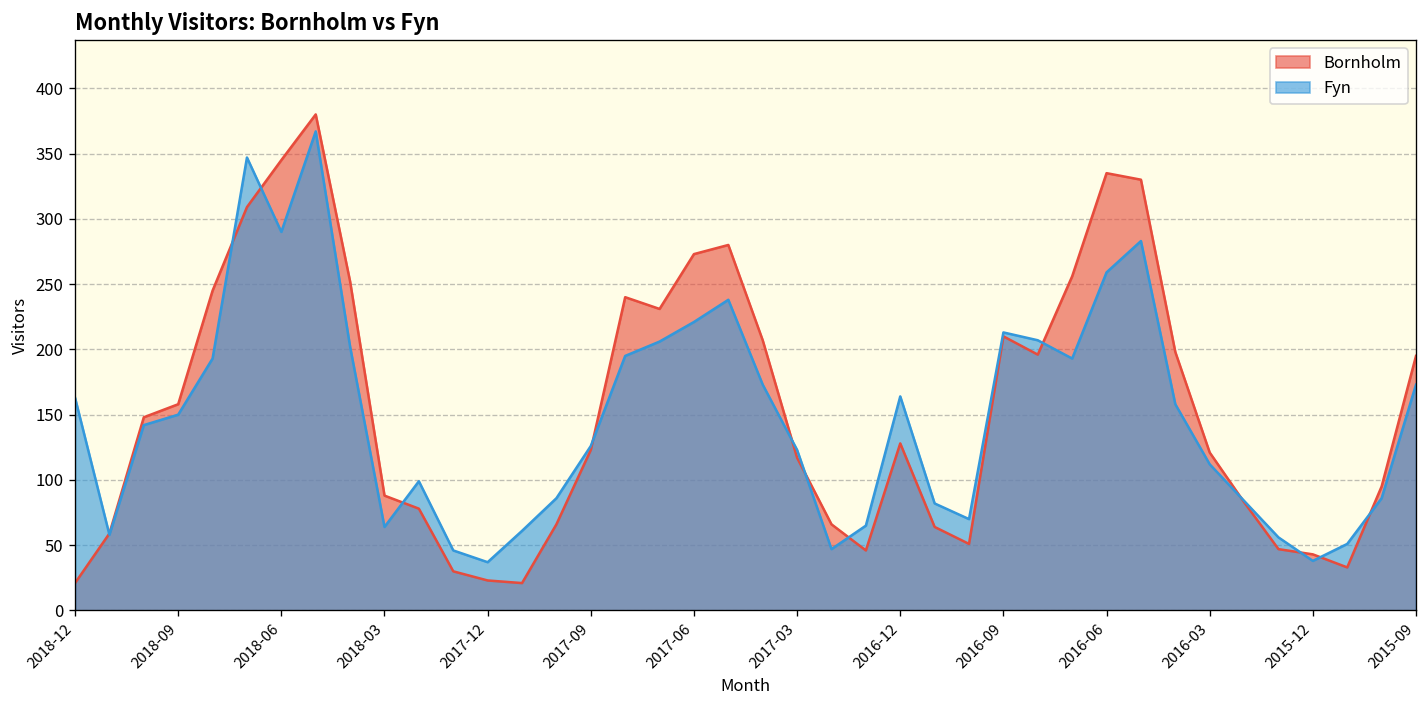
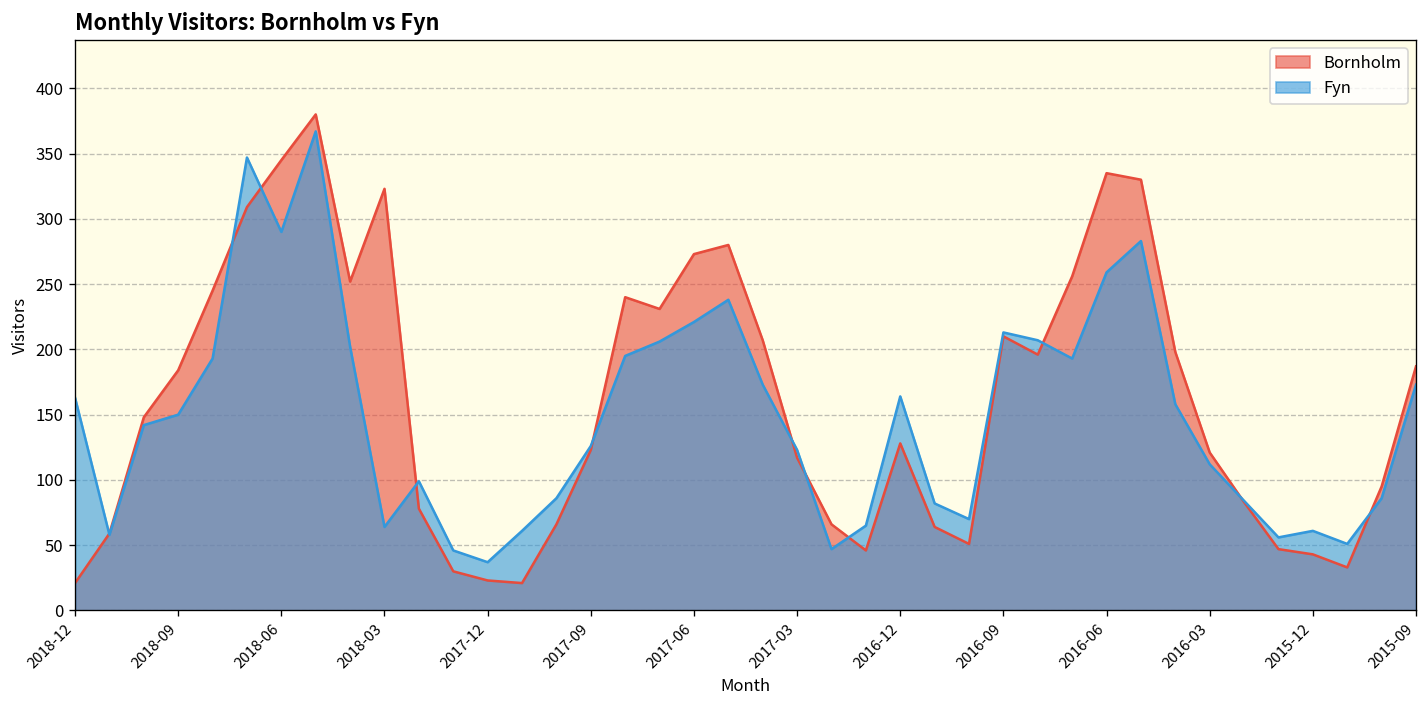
Bornholm, 2018-09: 158 -> 184
Bornholm, 2018-03: 88 -> 323
Fyn, 2015-12: 38 -> 61
Bornholm, 2015-09: 195 -> 187
